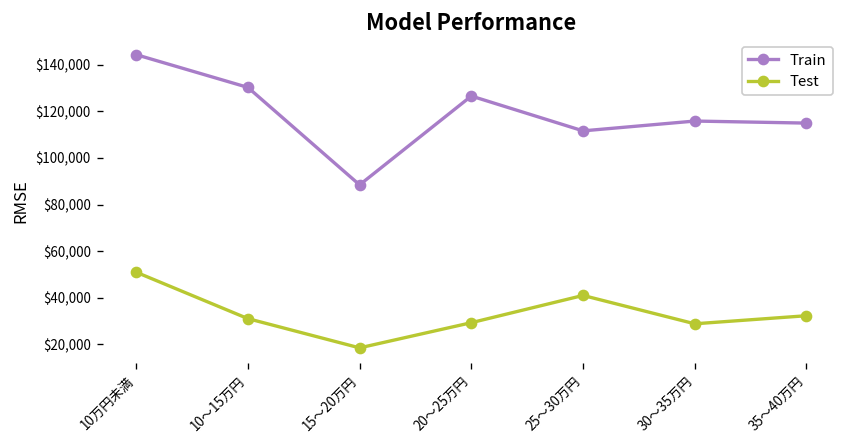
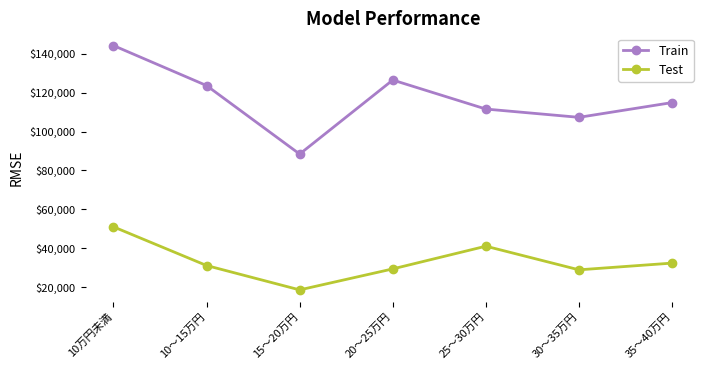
Train, 10～15万円: $130,000 -> $124,000
Train, 30～35万円: $116,000 -> $107,000
